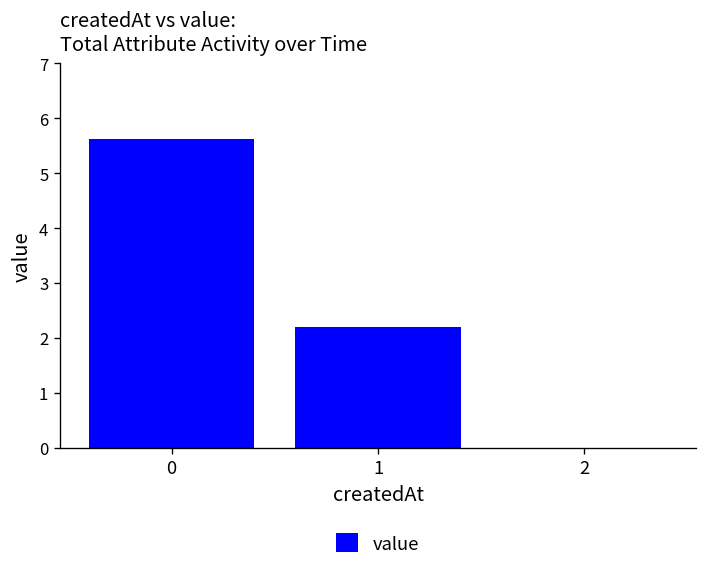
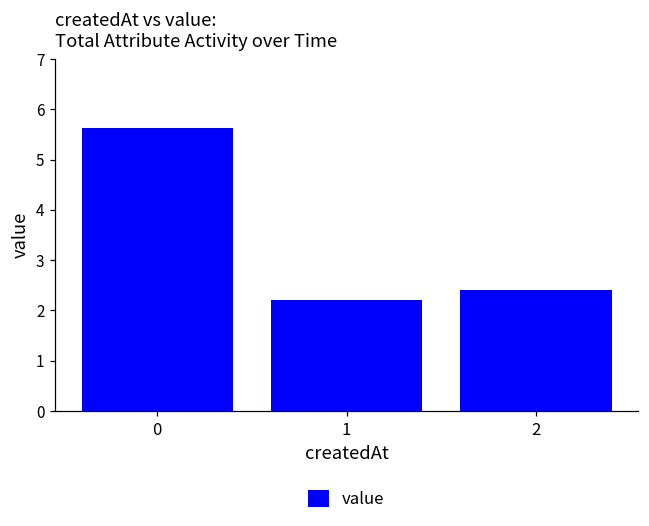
2: 0.0 -> 2.4
